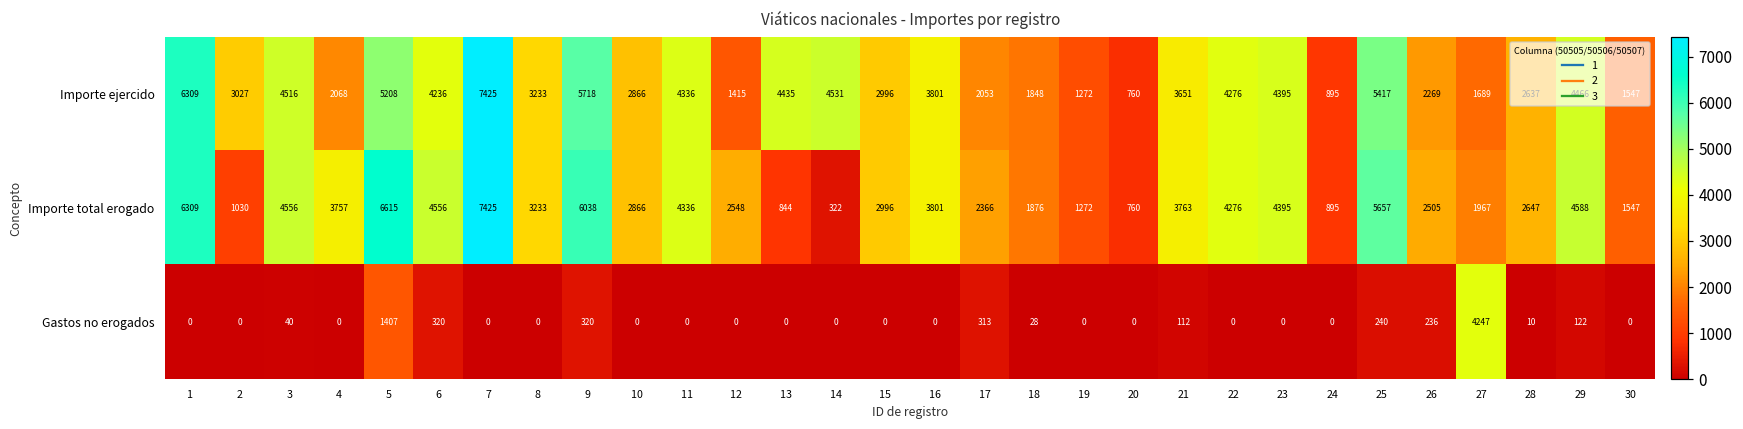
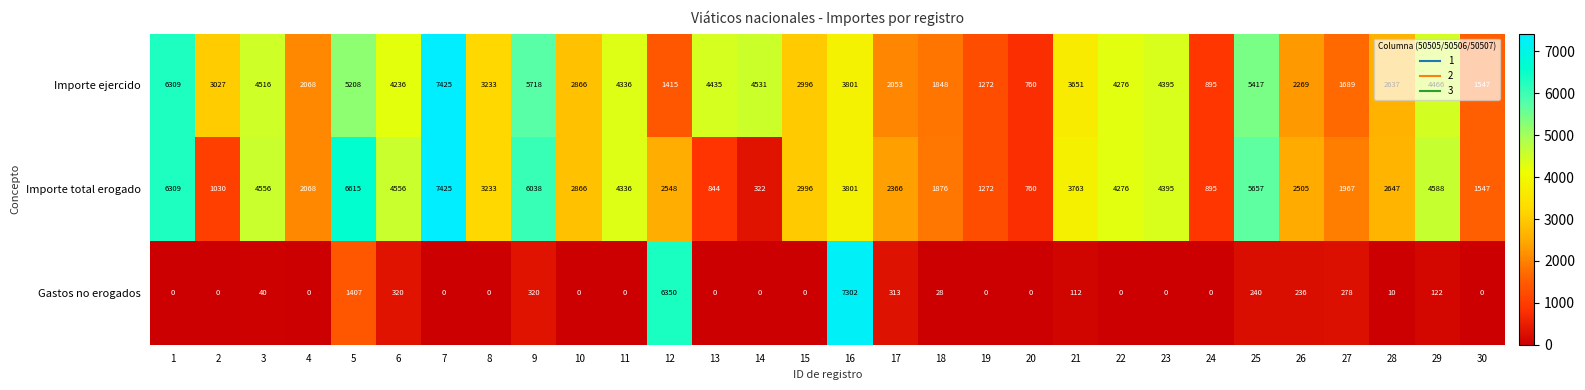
Importe total erogado, 4: 3757 -> 2068
Gastos no erogados, 12: 0 -> 6350
Gastos no erogados, 16: 0 -> 7302
Gastos no erogados, 27: 4247 -> 278
